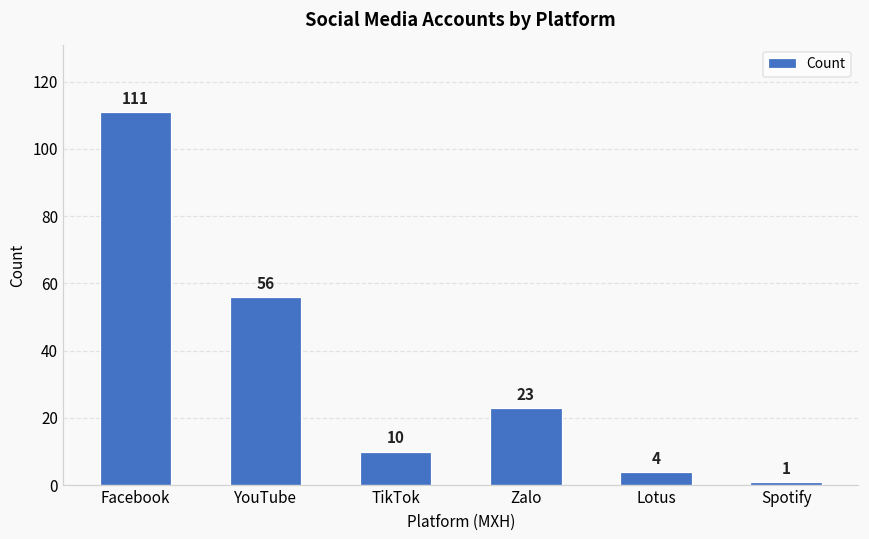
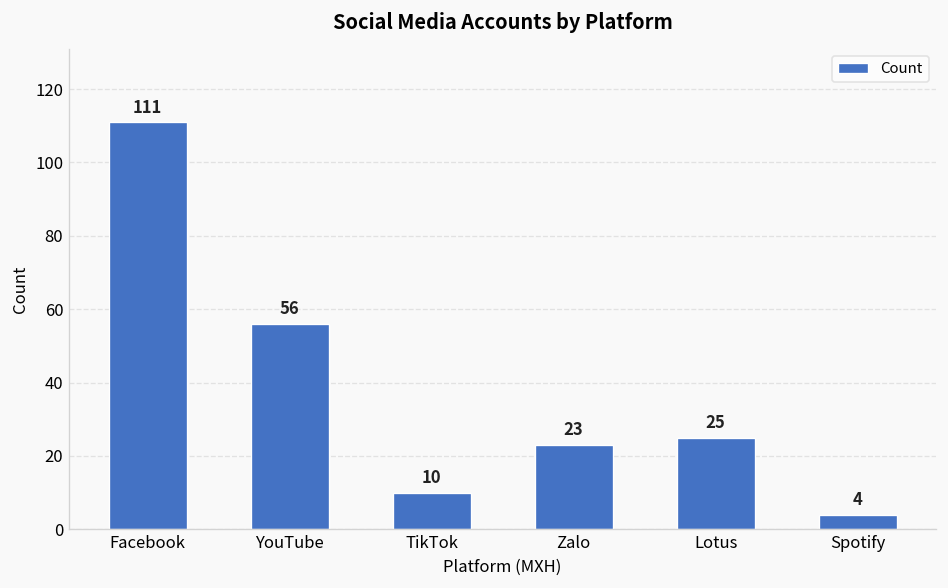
Lotus: 4 -> 25
Spotify: 1 -> 4
